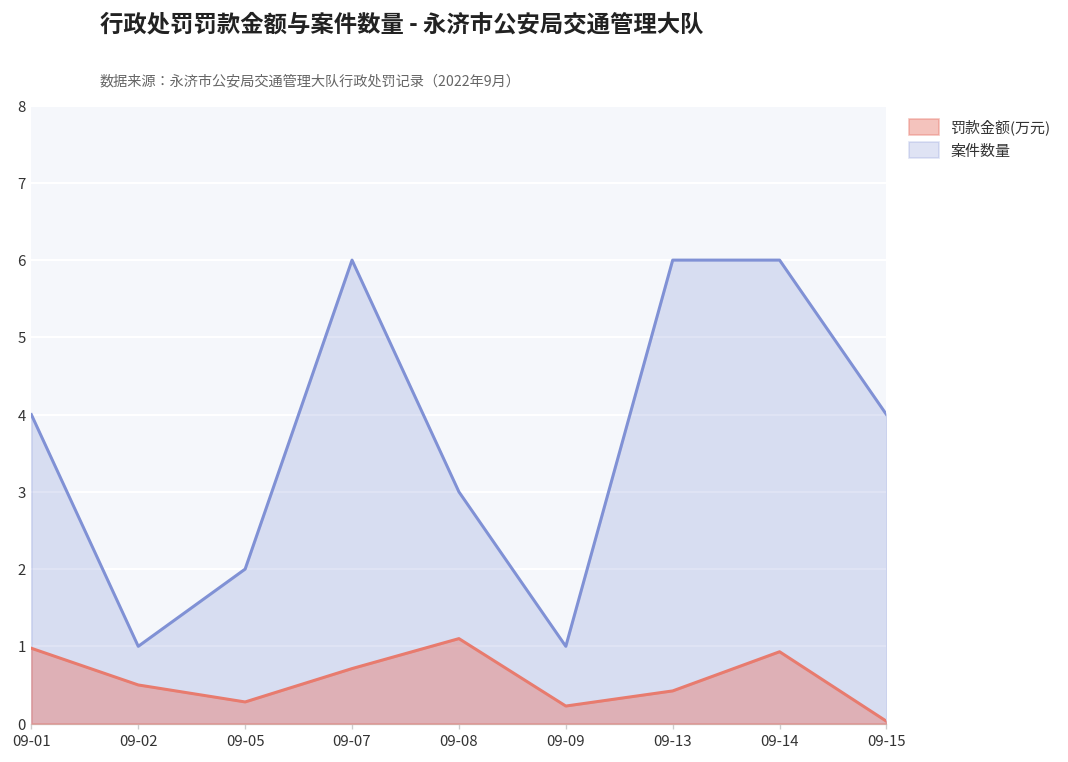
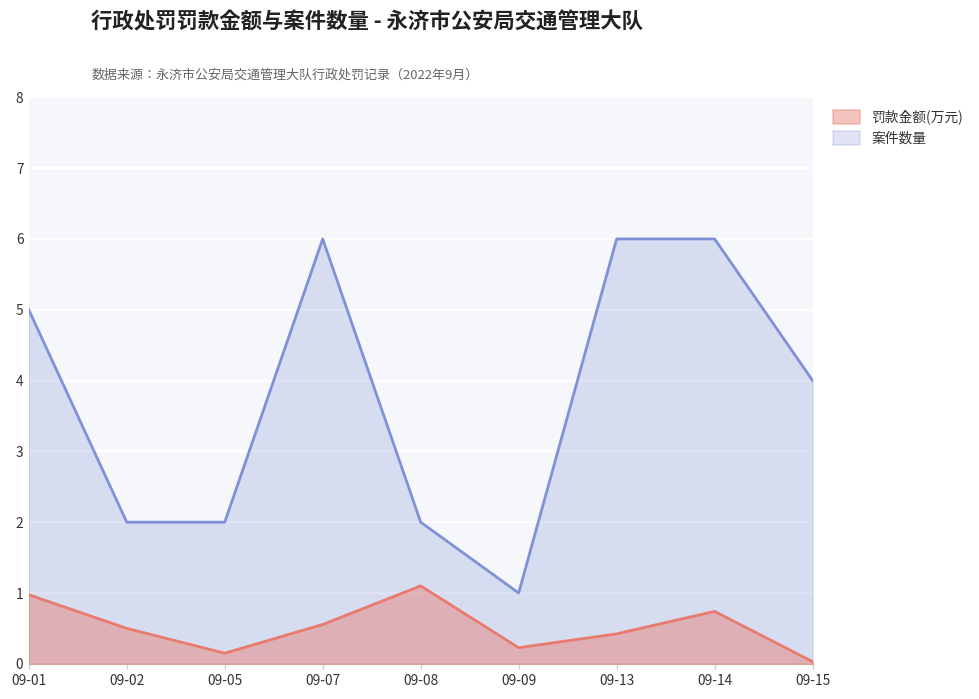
案件数量, 09-01: 4 -> 5
案件数量, 09-02: 1 -> 2
罚款金额(万元), 09-05: 0.3 -> 0.2
罚款金额(万元), 09-07: 0.7 -> 0.6
案件数量, 09-08: 3 -> 2
罚款金额(万元), 09-14: 0.9 -> 0.7
